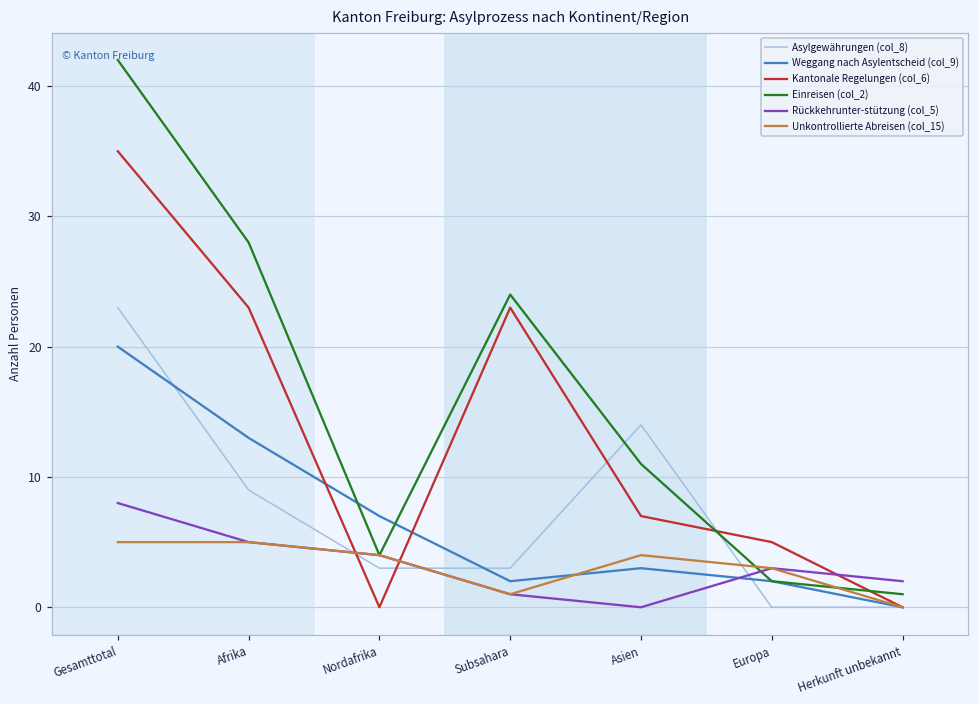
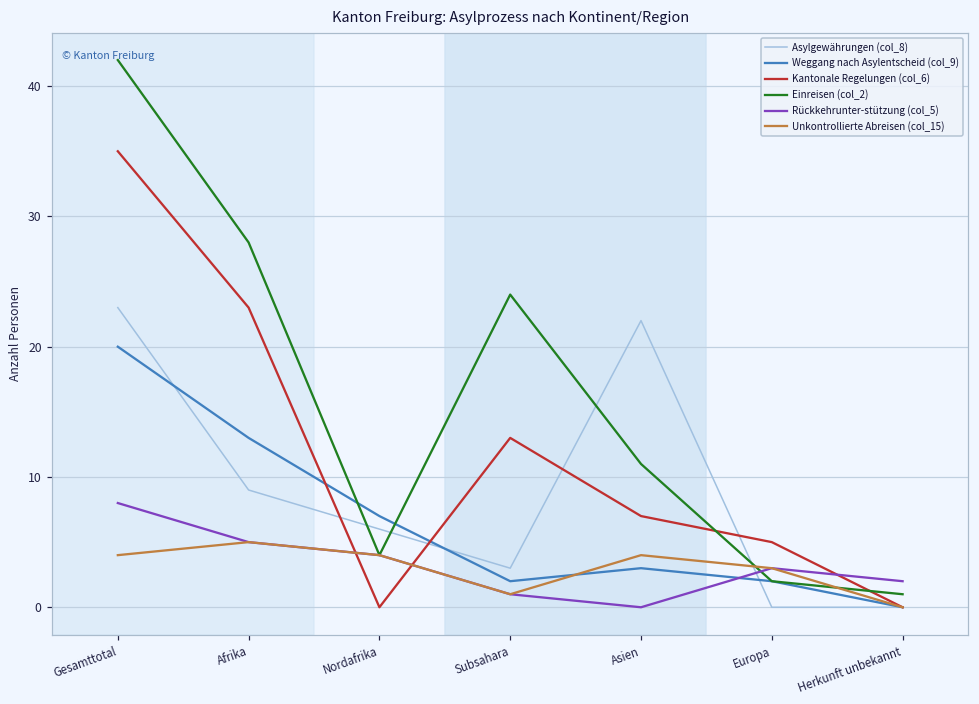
Unkontrollierte Abreisen (col_15), Gesamttotal: 5 -> 4
Asylgewährungen (col_8), Nordafrika: 3 -> 6
Kantonale Regelungen (col_6), Subsahara: 23 -> 13
Asylgewährungen (col_8), Asien: 14 -> 22
